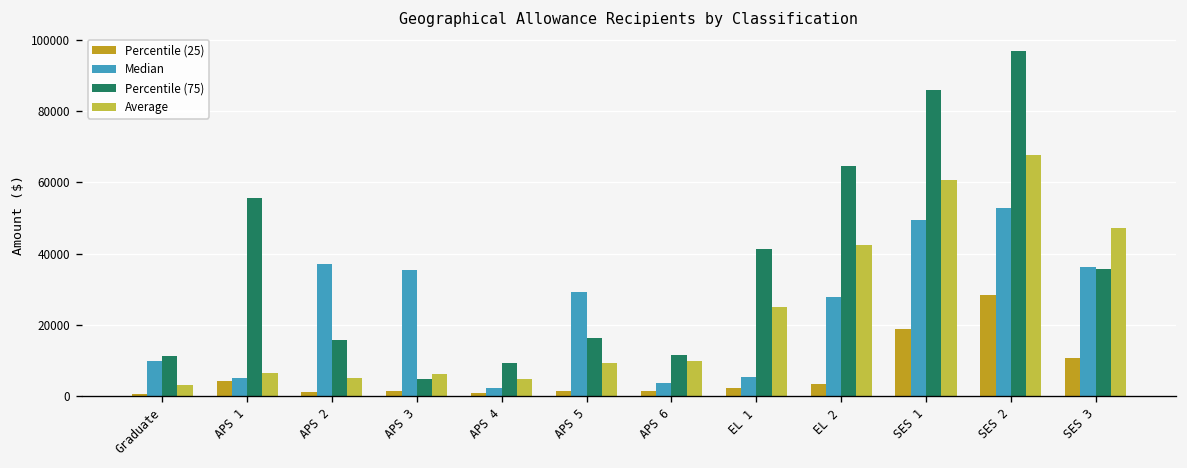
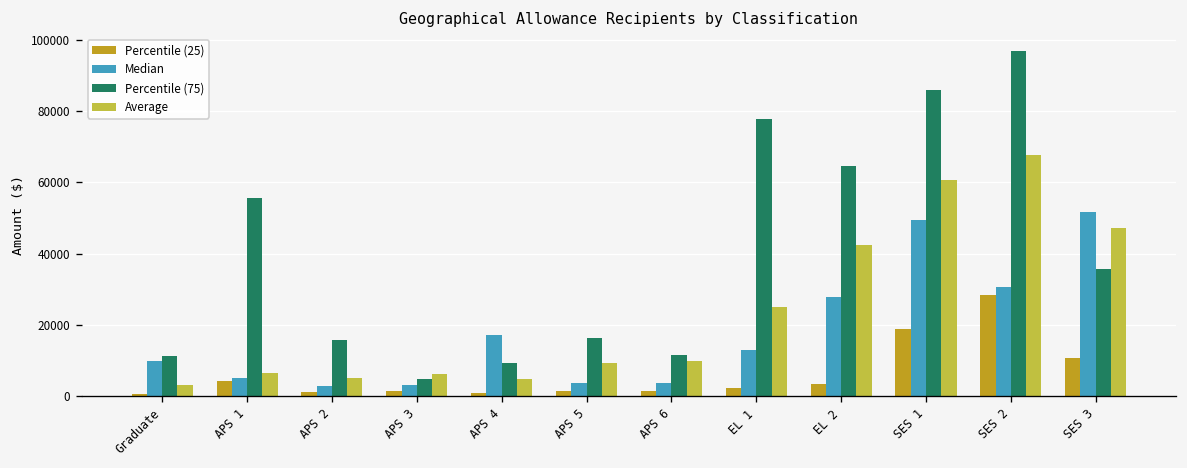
Median, APS 2: 37000 -> 3000
Median, APS 3: 35000 -> 3000
Median, APS 4: 2000 -> 17000
Median, APS 5: 29000 -> 4000
Median, EL 1: 5000 -> 13000
Percentile (75), EL 1: 41000 -> 78000
Median, SES 2: 53000 -> 31000
Median, SES 3: 36000 -> 52000
